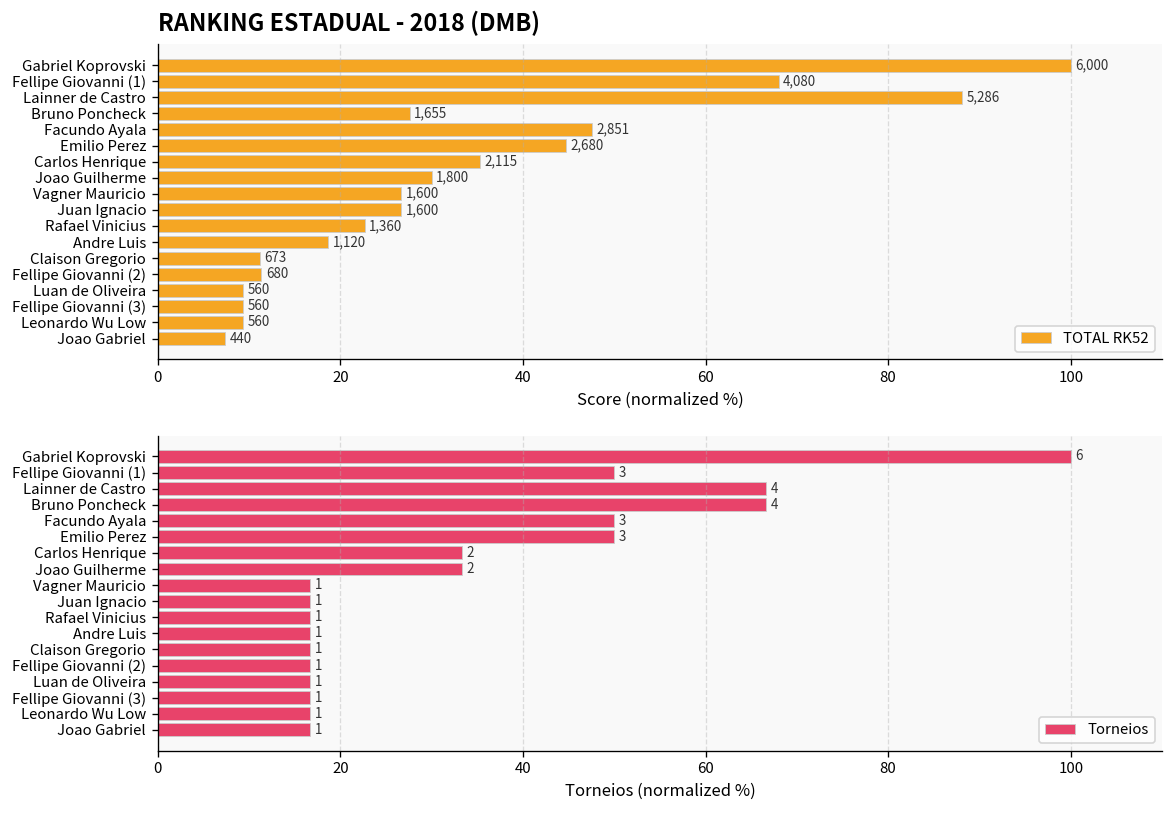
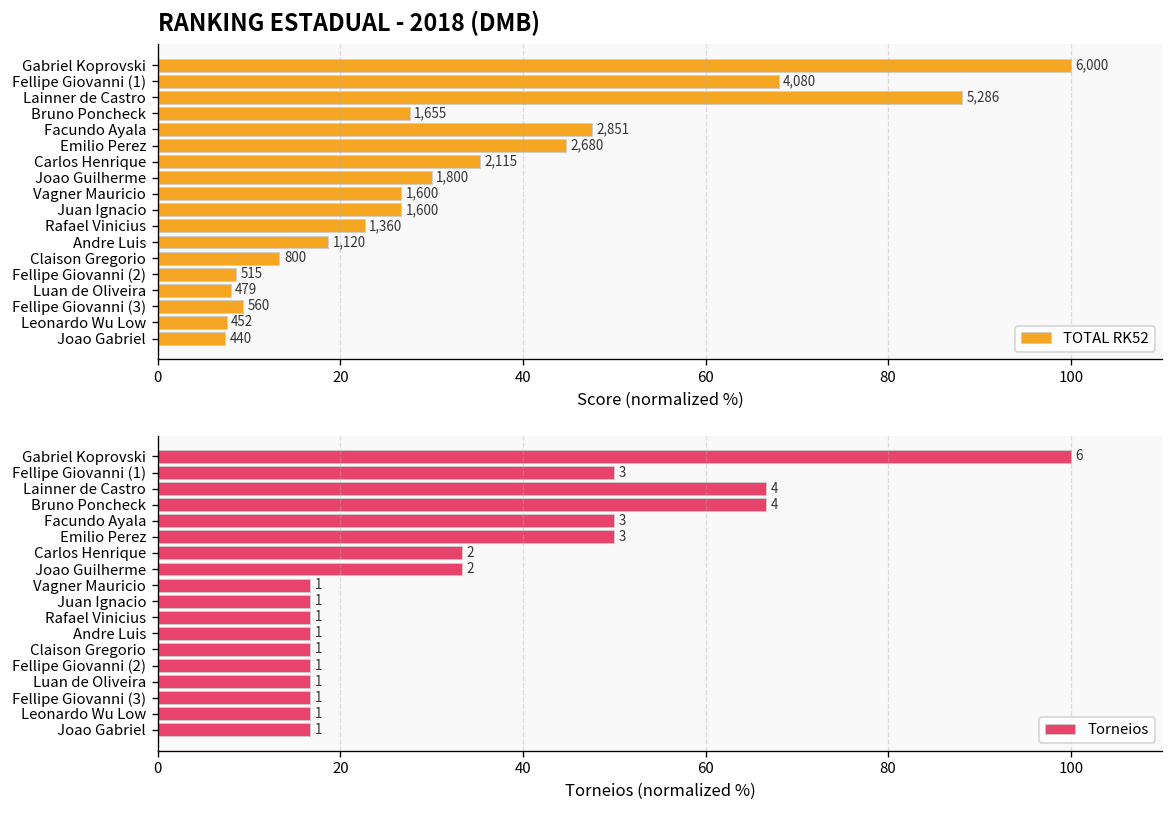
RANKING ESTADUAL - 2018 (DMB), Claison Gregorio: 673 -> 800
RANKING ESTADUAL - 2018 (DMB), Fellipe Giovanni (2): 680 -> 515
RANKING ESTADUAL - 2018 (DMB), Luan de Oliveira: 560 -> 479
RANKING ESTADUAL - 2018 (DMB), Leonardo Wu Low: 560 -> 452
